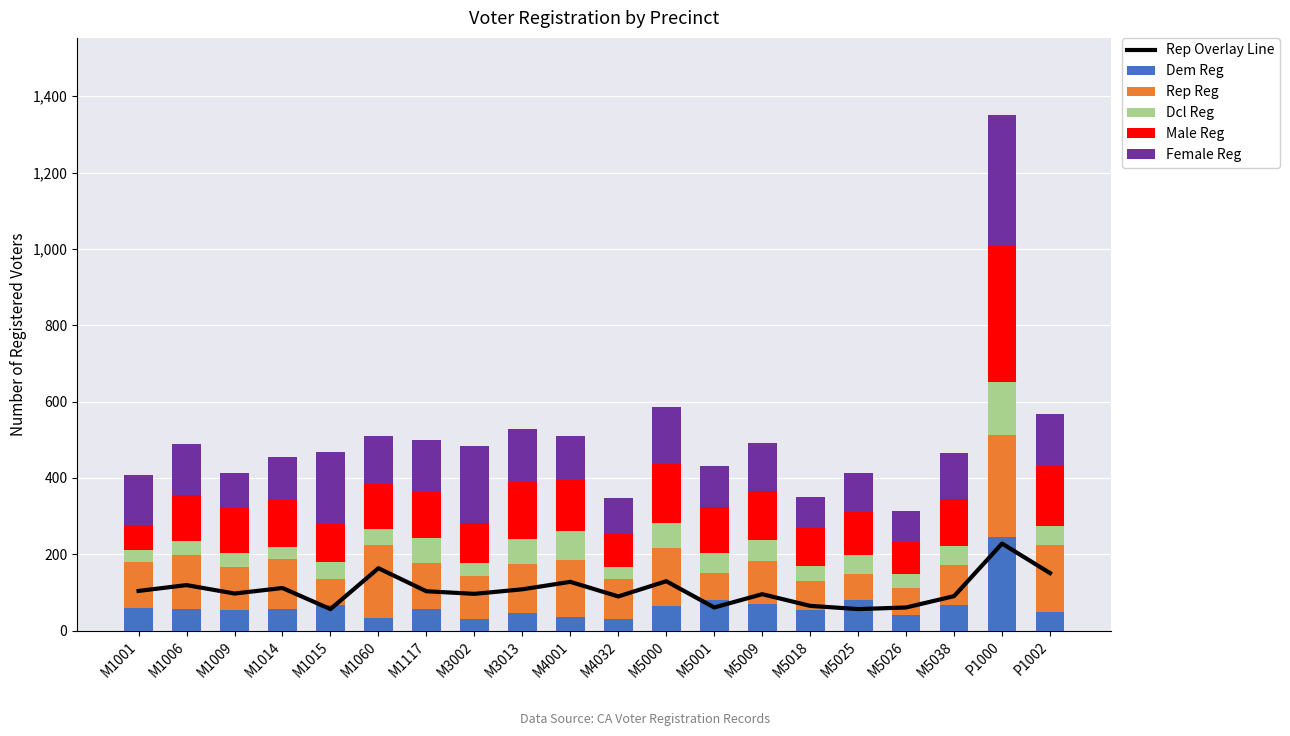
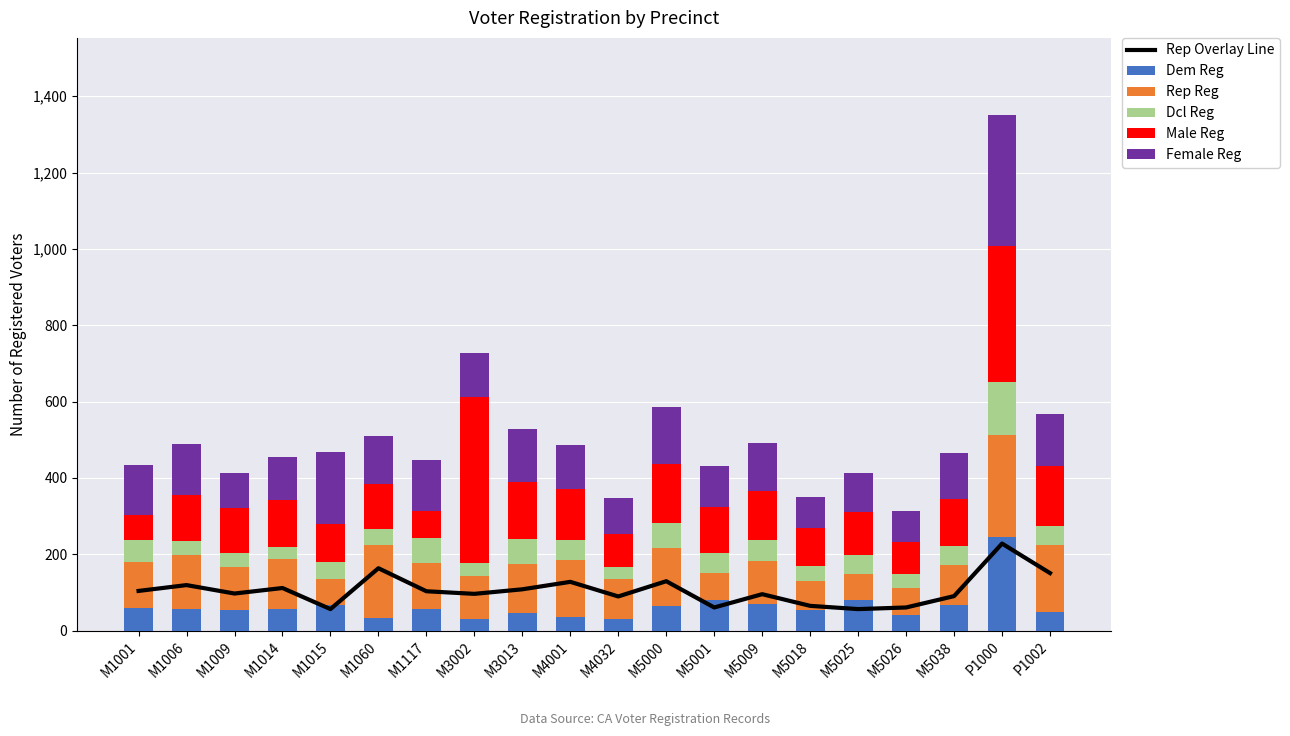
Dcl Reg, M1001: 30 -> 60
Male Reg, M1117: 120 -> 70
Male Reg, M3002: 100 -> 440
Female Reg, M3002: 200 -> 110
Dcl Reg, M4001: 70 -> 50
